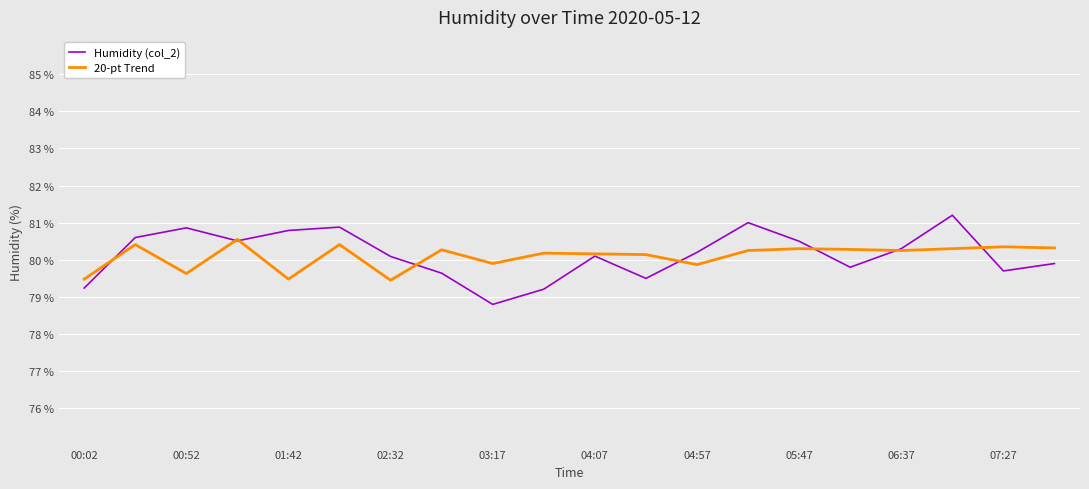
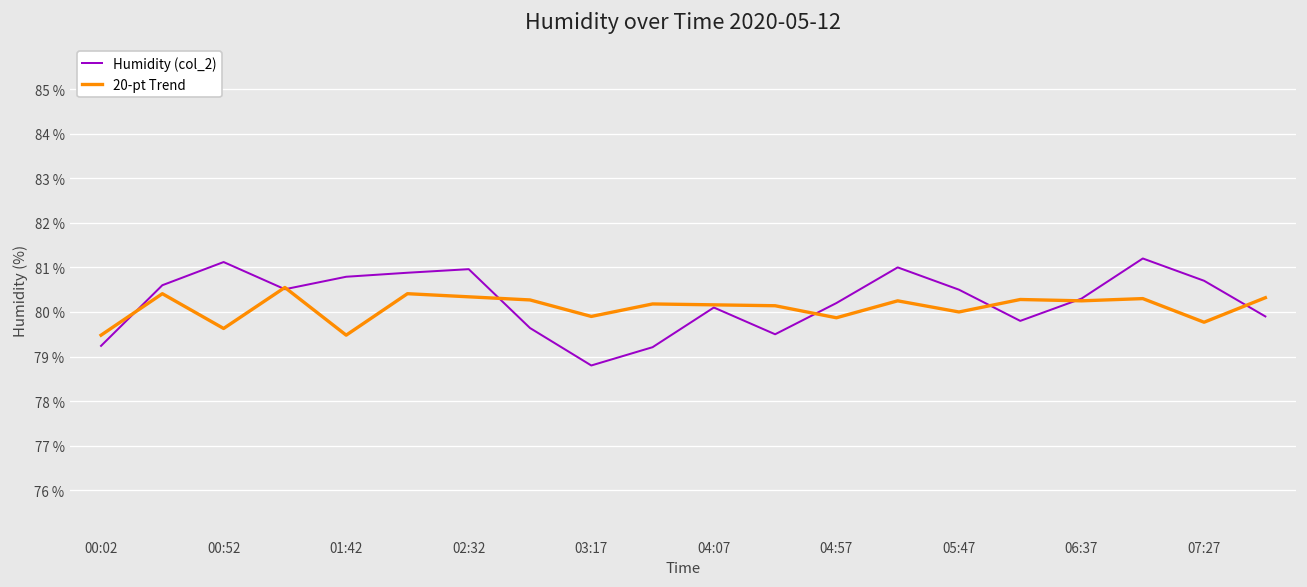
Humidity (col_2), 00:52: 80.9 % -> 81.1 %
Humidity (col_2), 02:32: 80.1 % -> 81.0 %
20-pt Trend, 02:32: 79.5 % -> 80.3 %
20-pt Trend, 05:47: 80.3 % -> 80.0 %
Humidity (col_2), 07:27: 79.7 % -> 80.7 %
20-pt Trend, 07:27: 80.4 % -> 79.8 %
